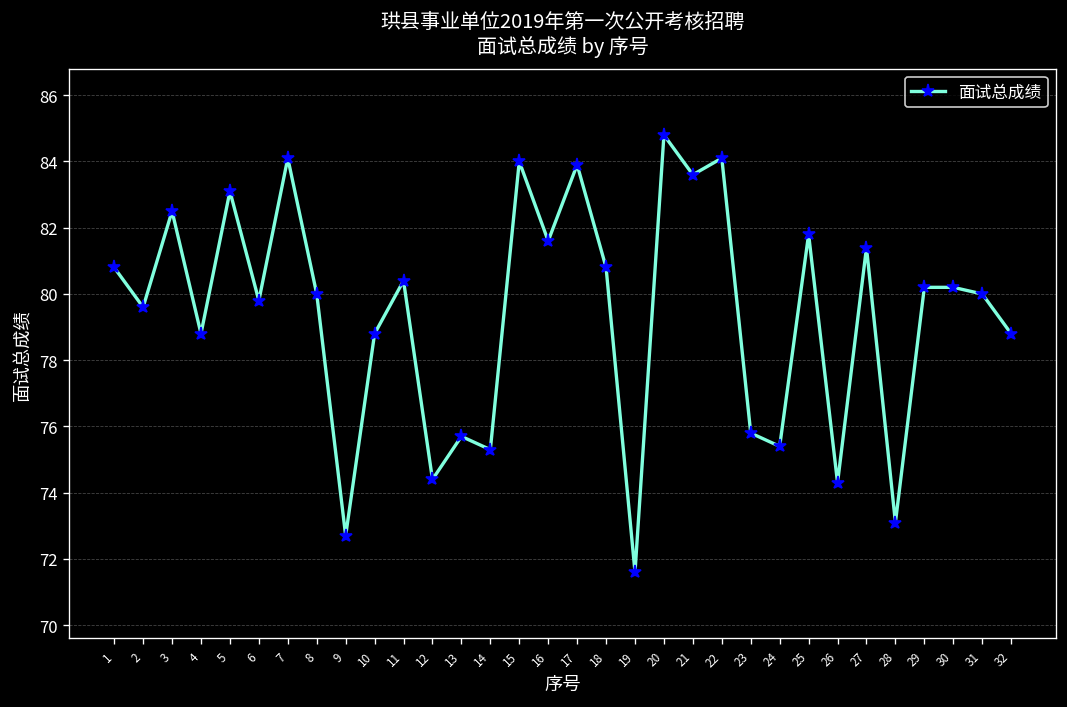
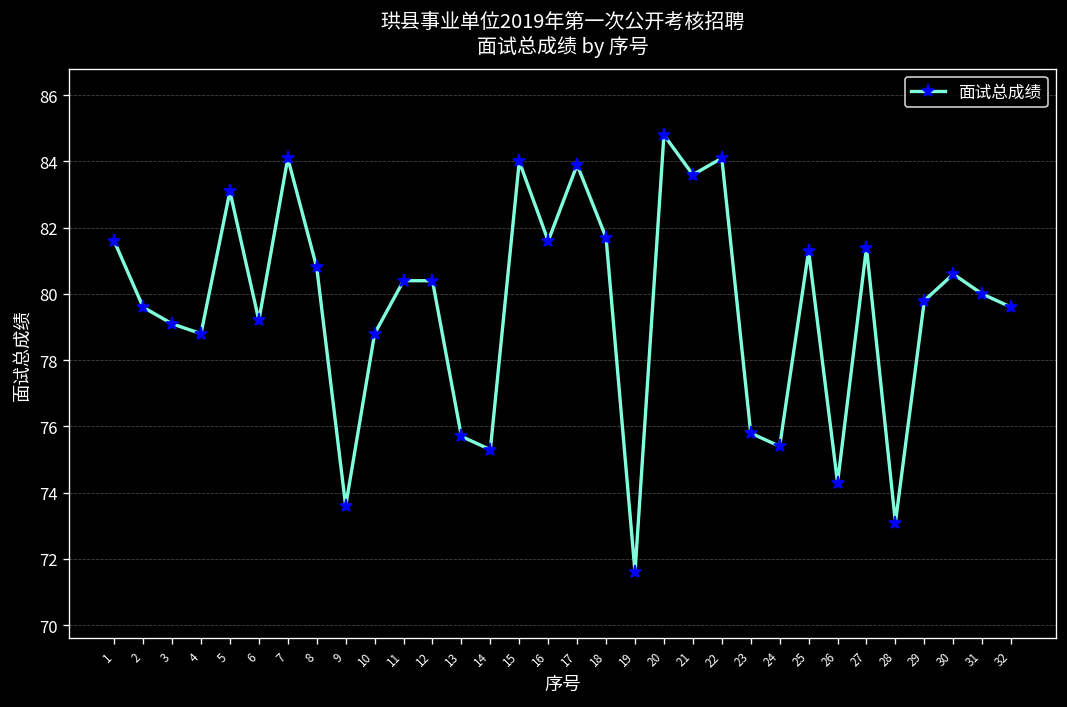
1: 80.8 -> 81.6
3: 82.5 -> 79.1
6: 79.8 -> 79.2
8: 80.0 -> 80.8
9: 72.7 -> 73.6
12: 74.4 -> 80.4
18: 80.8 -> 81.7
25: 81.8 -> 81.3
29: 80.2 -> 79.8
30: 80.2 -> 80.6
32: 78.8 -> 79.6
